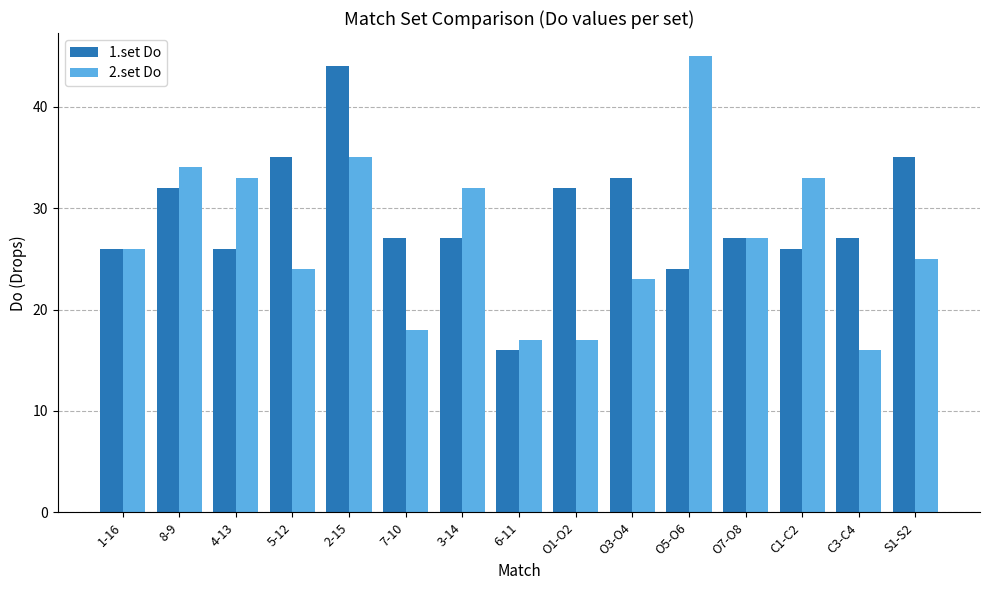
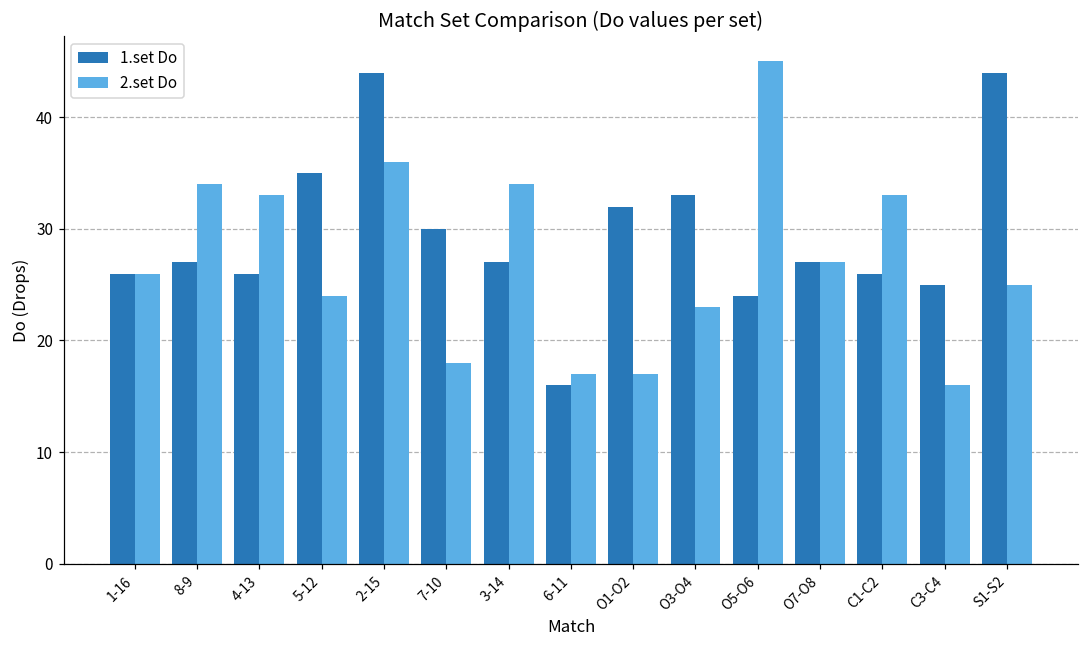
1.set Do, 8-9: 32 -> 27
2.set Do, 2-15: 35 -> 36
1.set Do, 7-10: 27 -> 30
2.set Do, 3-14: 32 -> 34
1.set Do, C3-C4: 27 -> 25
1.set Do, S1-S2: 35 -> 44
